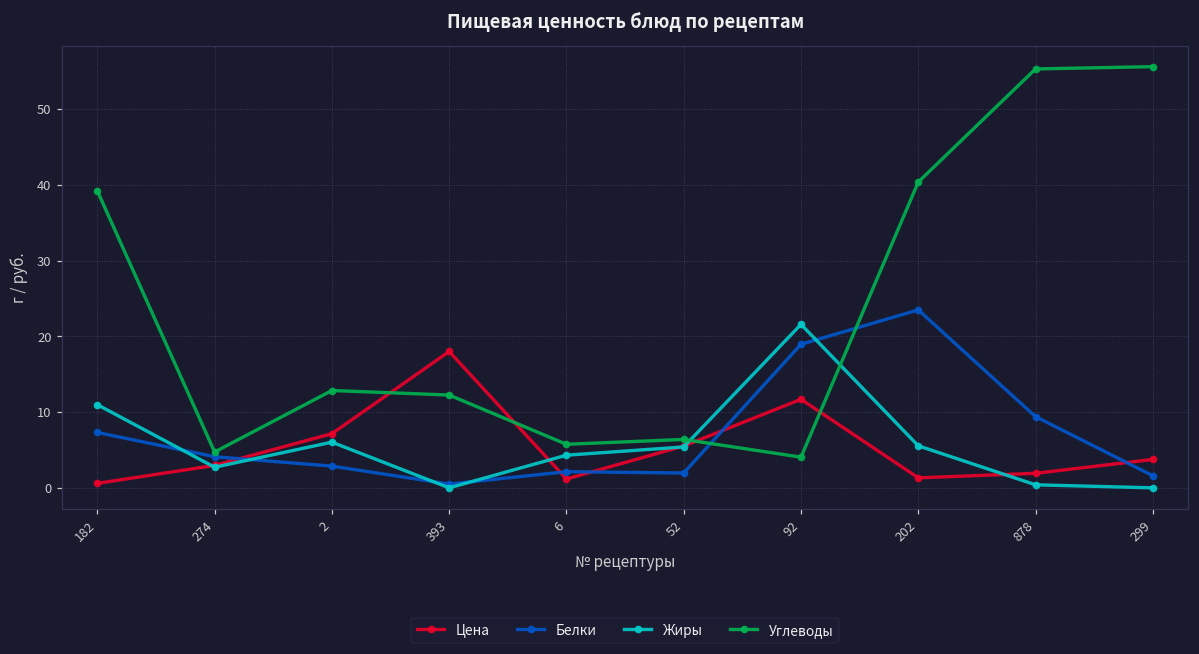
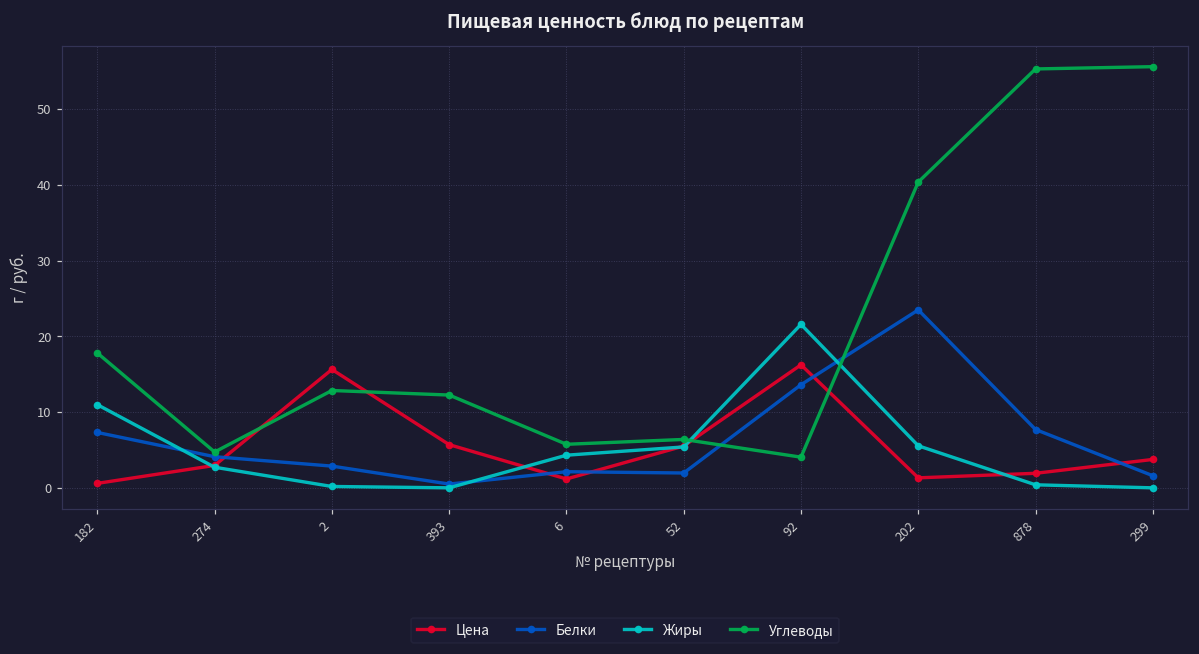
Углеводы, 182: 39 -> 18
Цена, 2: 7 -> 16
Жиры, 2: 6 -> 0
Цена, 393: 18 -> 6
Цена, 92: 12 -> 16
Белки, 92: 19 -> 14
Белки, 878: 9 -> 8
